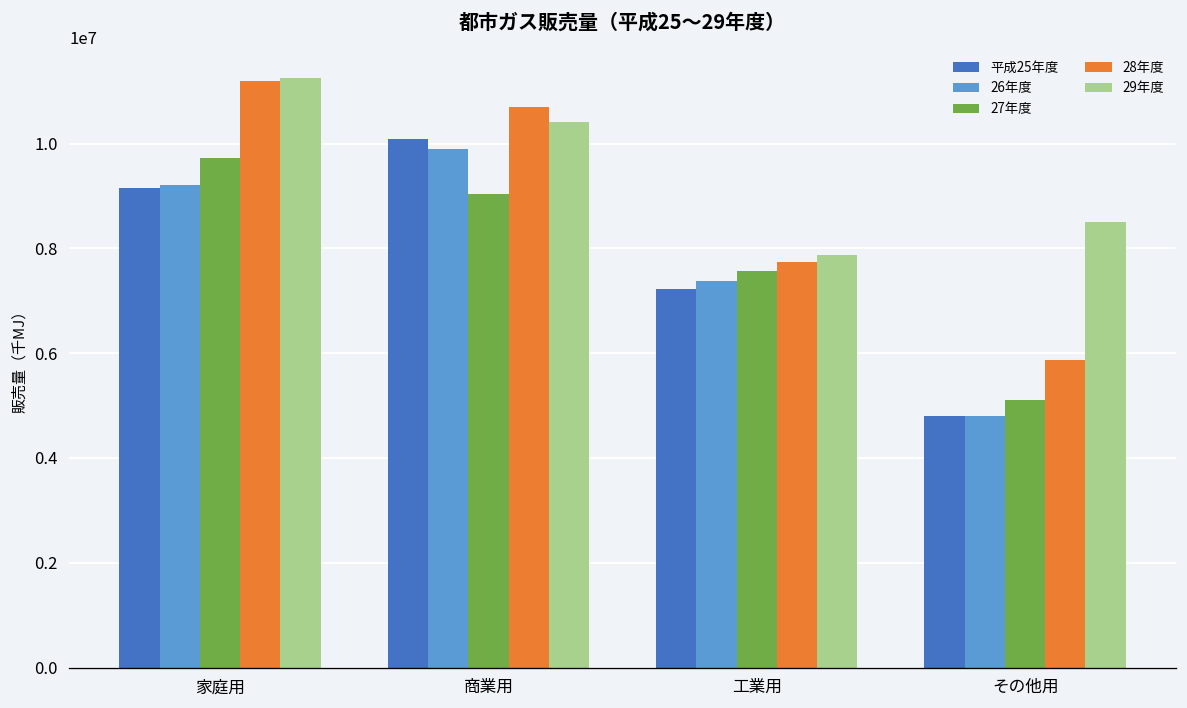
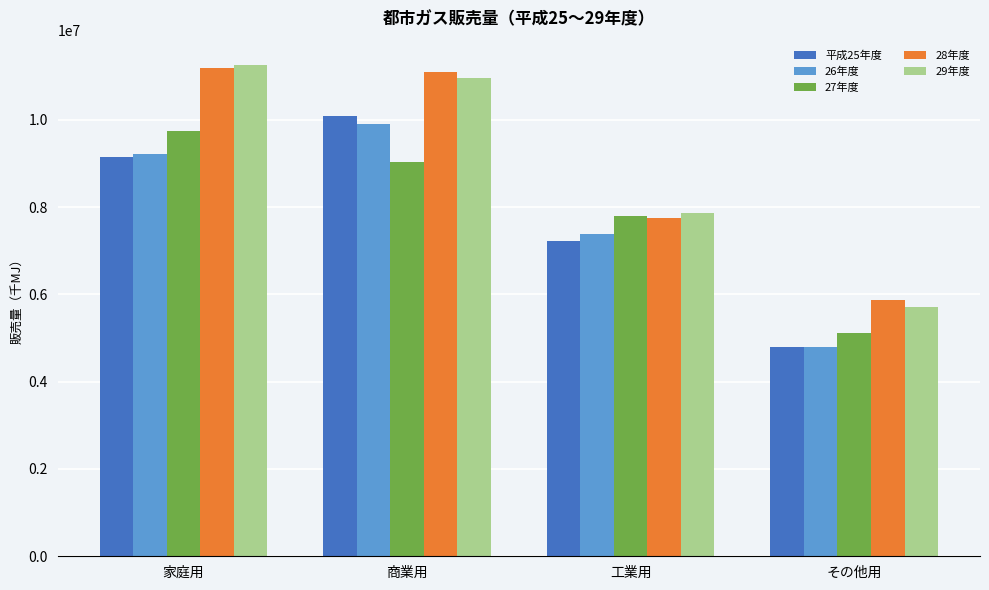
28年度, 商業用: 10700000 -> 11100000
29年度, 商業用: 10400000 -> 11000000
27年度, 工業用: 7600000 -> 7800000
29年度, その他用: 8500000 -> 5700000
